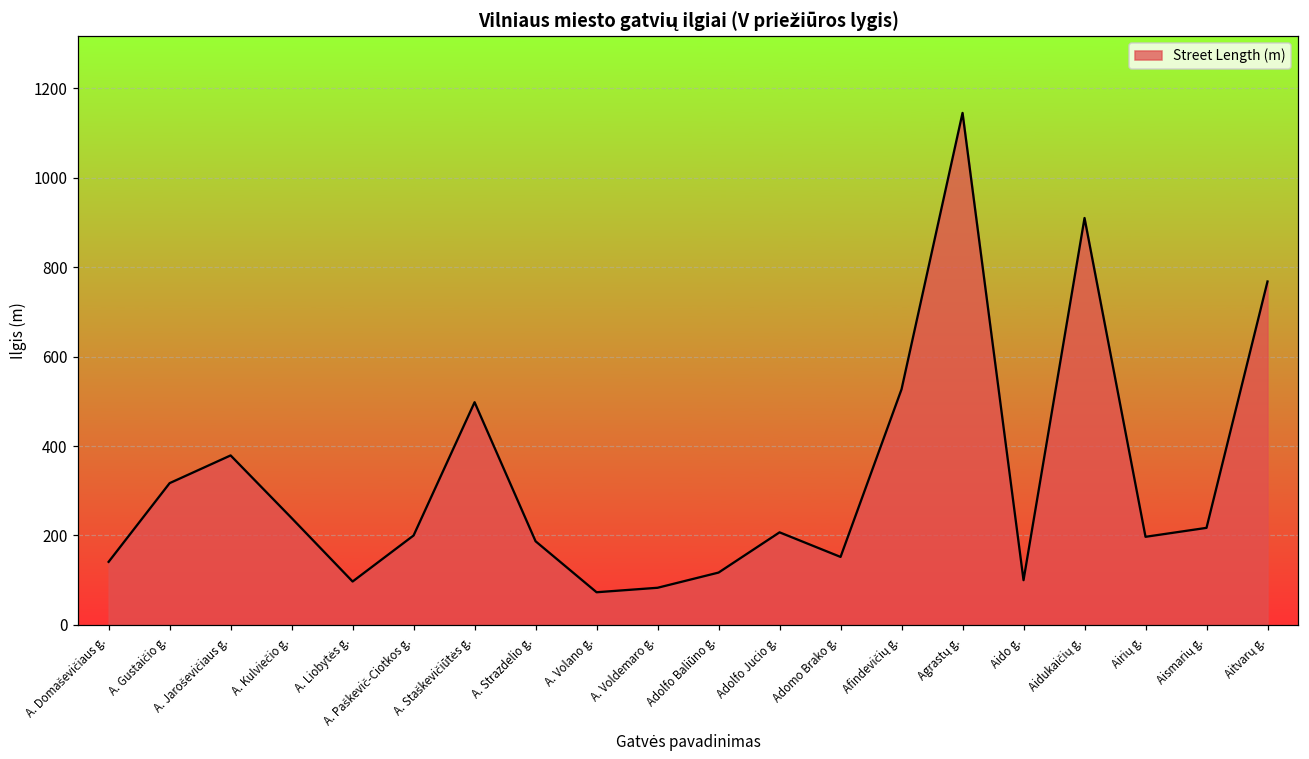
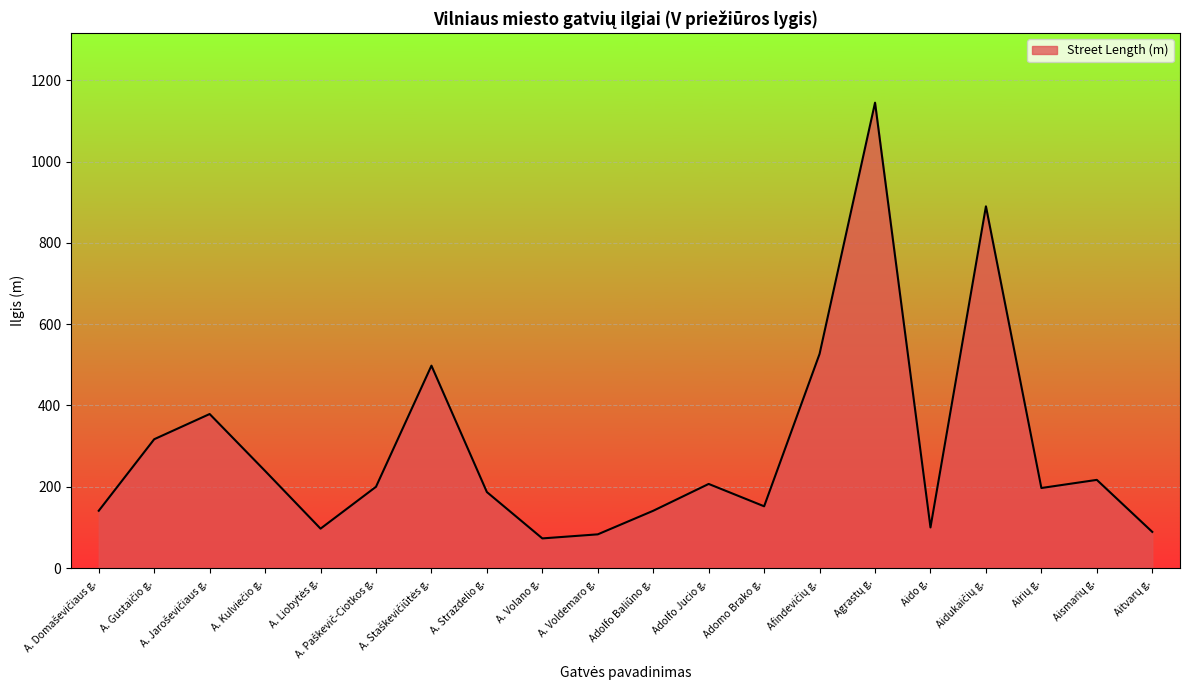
Adolfo Baliūno g.: 120 -> 140
Aidukaičių g.: 910 -> 890
Aitvarų g.: 770 -> 90
